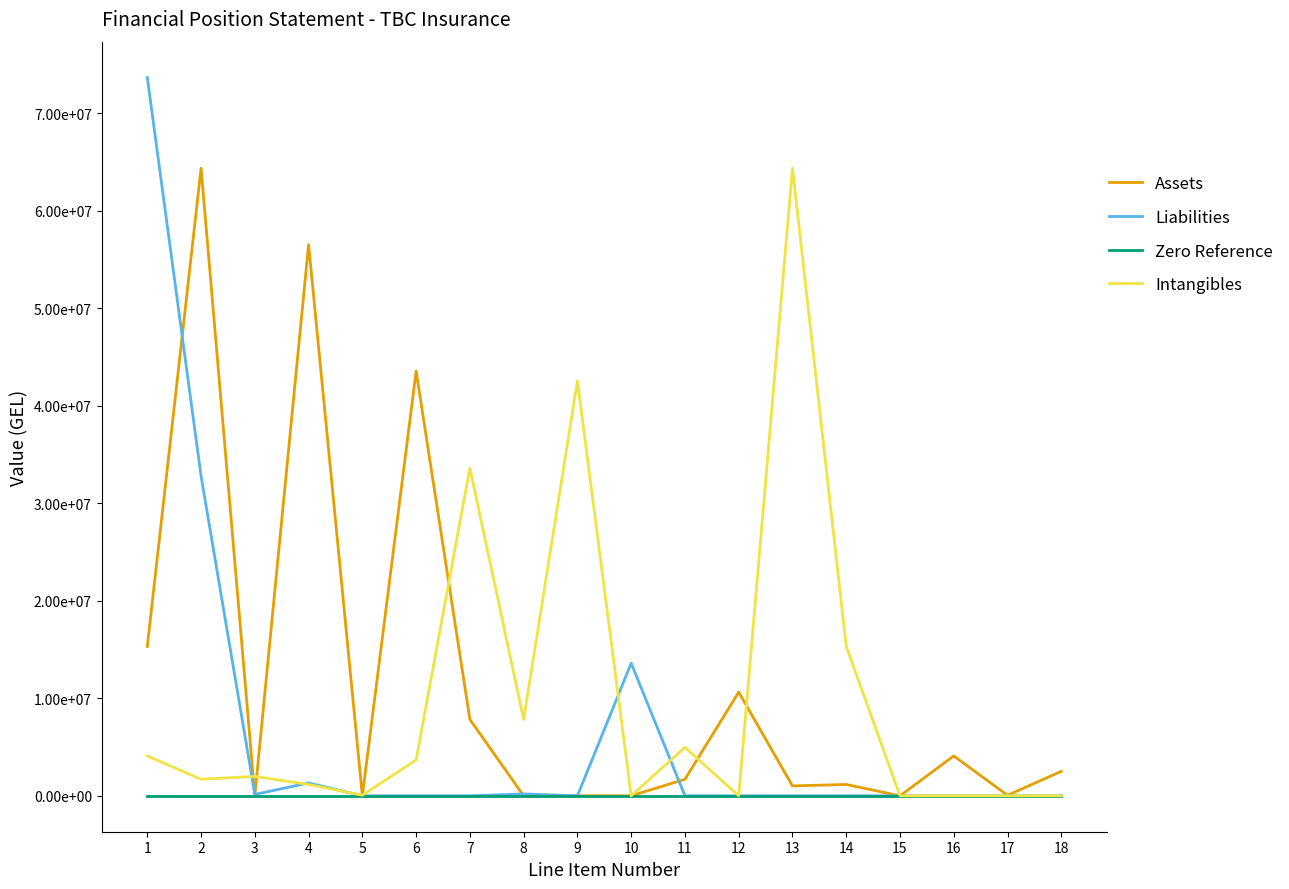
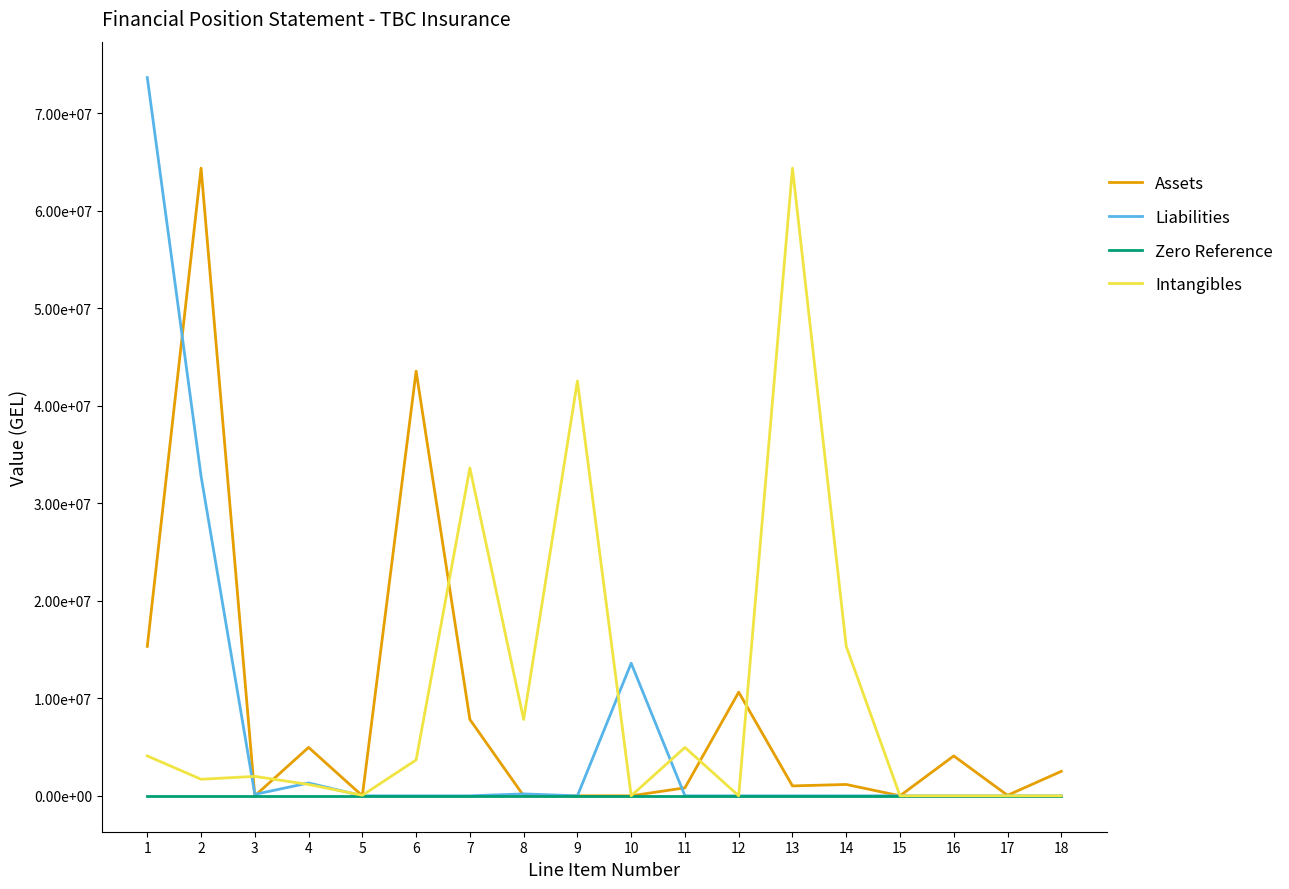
Assets, 4: 57000000 -> 5000000
Assets, 11: 2000000 -> 1000000
